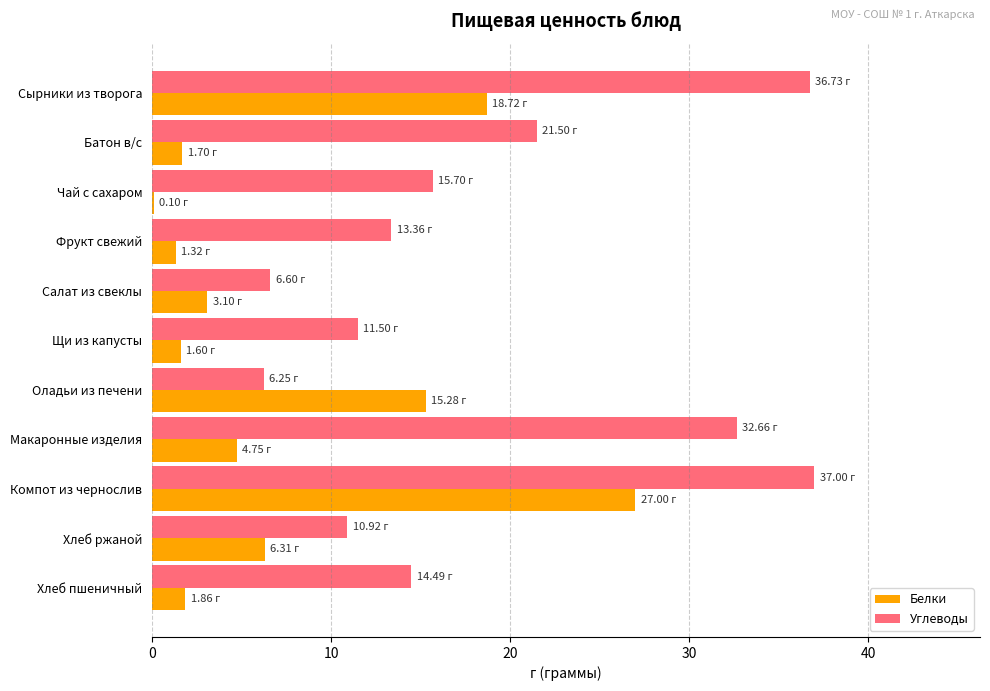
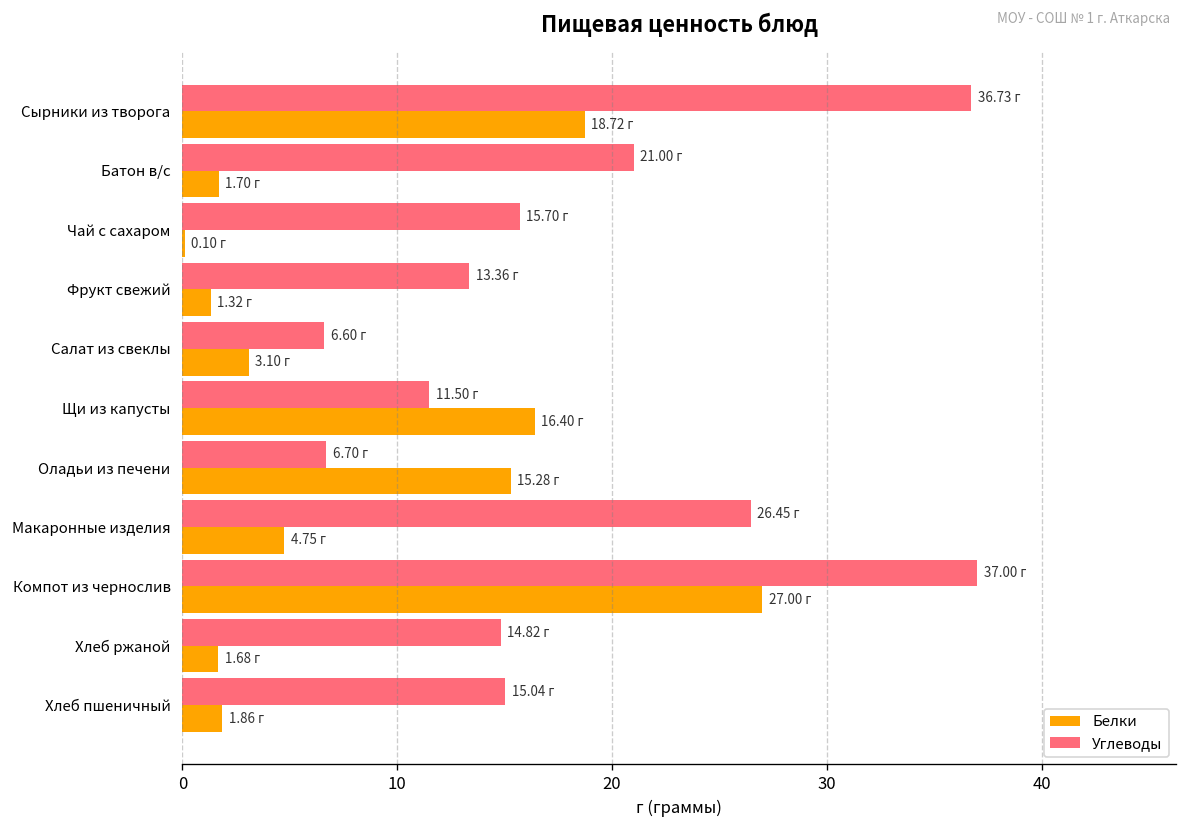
Углеводы, Батон в/с: 21.50 -> 21.00
Белки, Щи из капусты: 1.60 -> 16.40
Углеводы, Оладьи из печени: 6.25 -> 6.70
Углеводы, Макаронные изделия: 32.66 -> 26.45
Углеводы, Хлеб ржаной: 10.92 -> 14.82
Белки, Хлеб ржаной: 6.31 -> 1.68
Углеводы, Хлеб пшеничный: 14.49 -> 15.04
